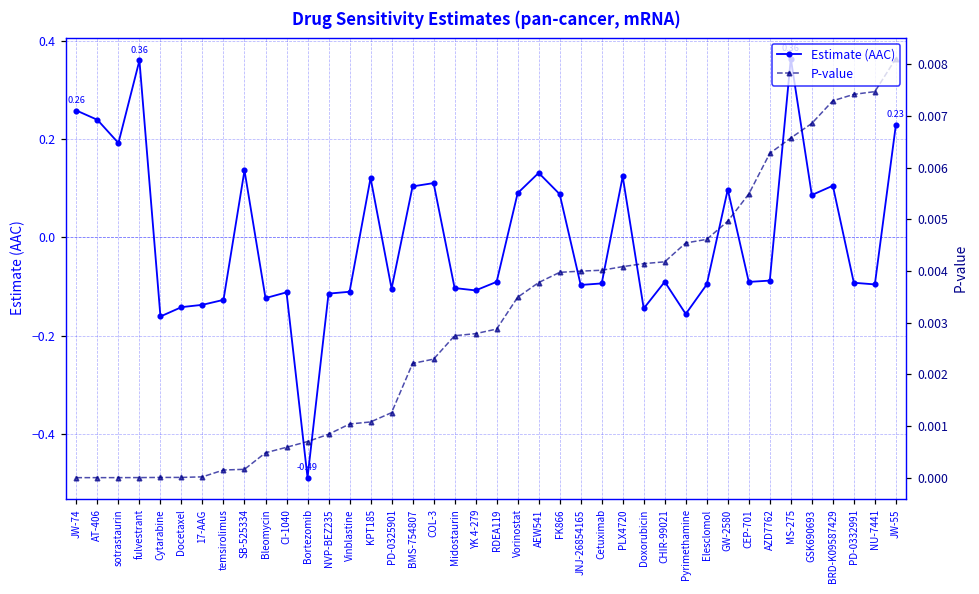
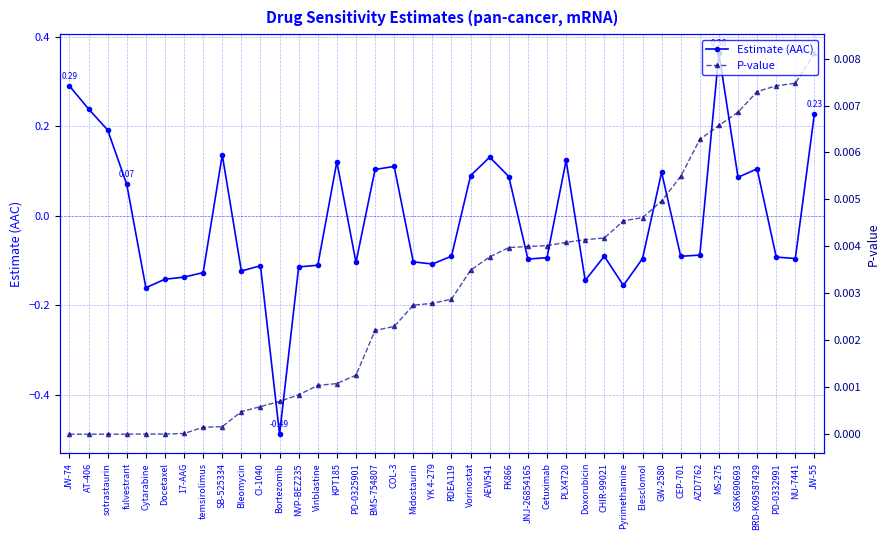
Estimate (AAC), JW-74: 0.26 -> 0.29
Estimate (AAC), fulvestrant: 0.36 -> 0.07
